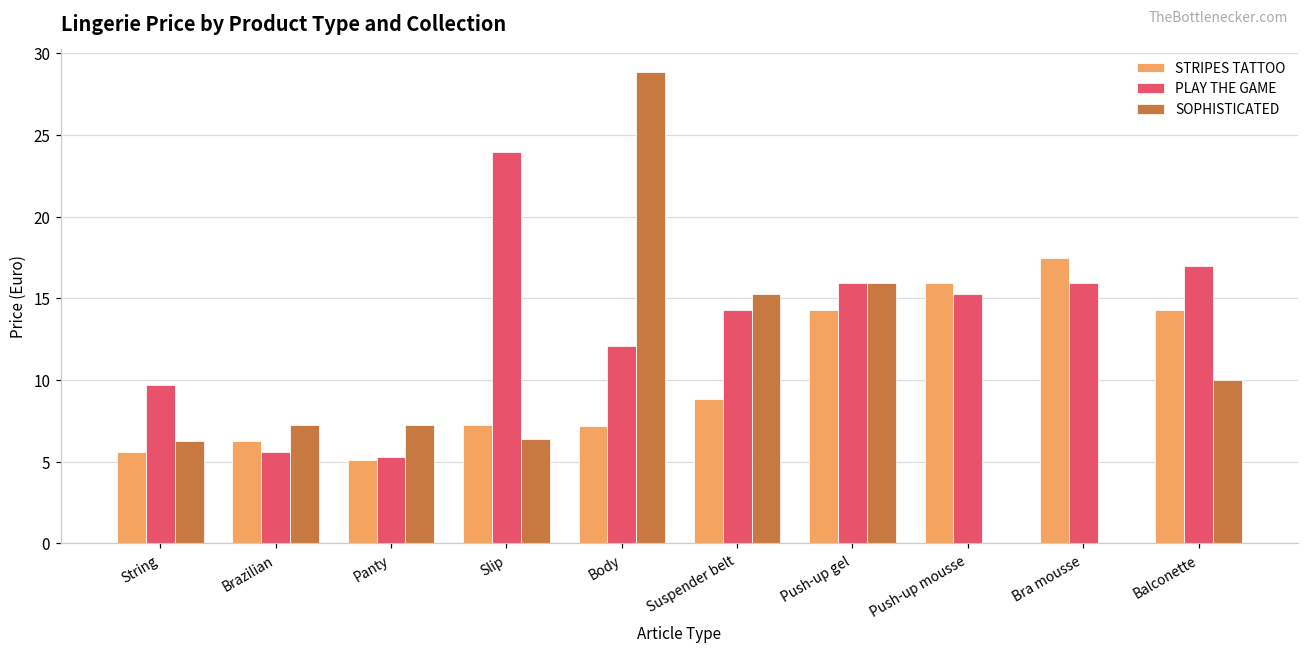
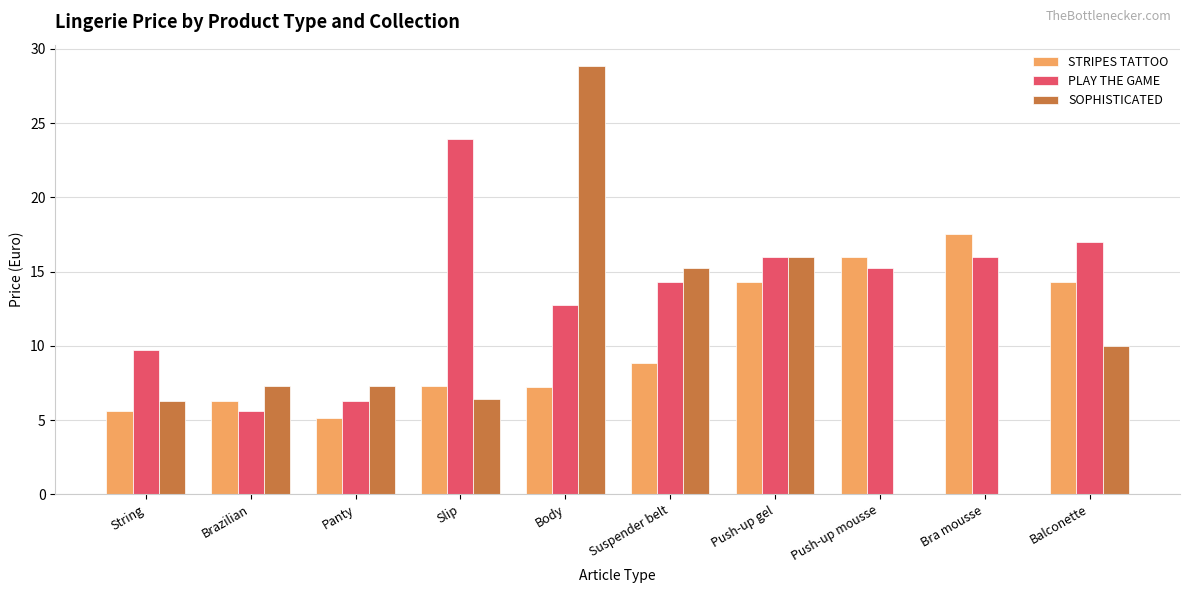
PLAY THE GAME, Panty: 5.3 -> 6.3
PLAY THE GAME, Body: 12.1 -> 12.7
